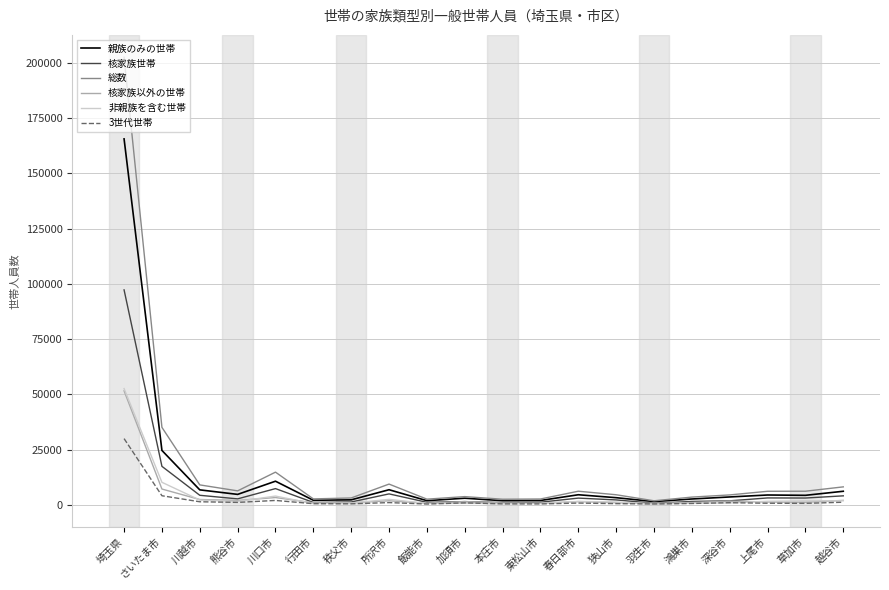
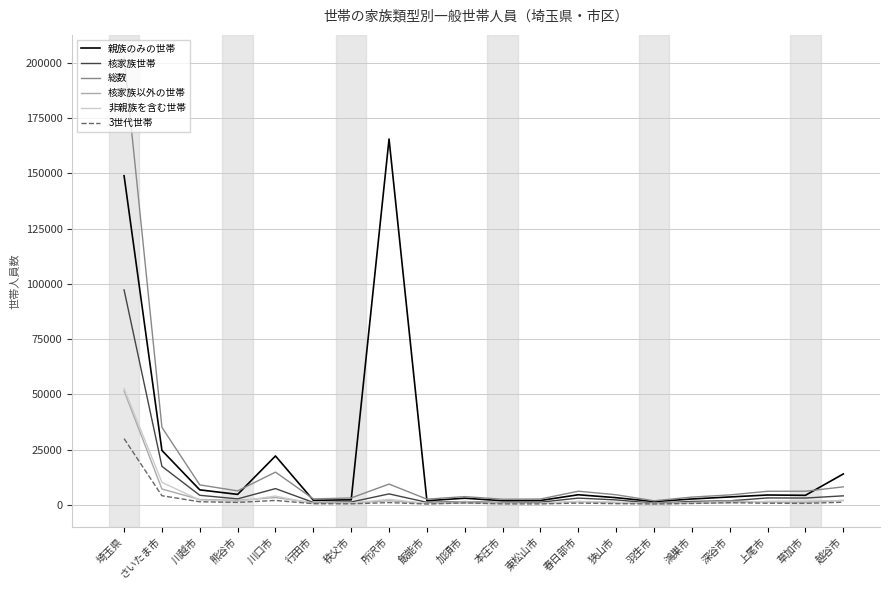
親族のみの世帯, 埼玉県: 166000 -> 149000
親族のみの世帯, 川口市: 11000 -> 22000
親族のみの世帯, 所沢市: 7000 -> 165000
親族のみの世帯, 越谷市: 6000 -> 14000
